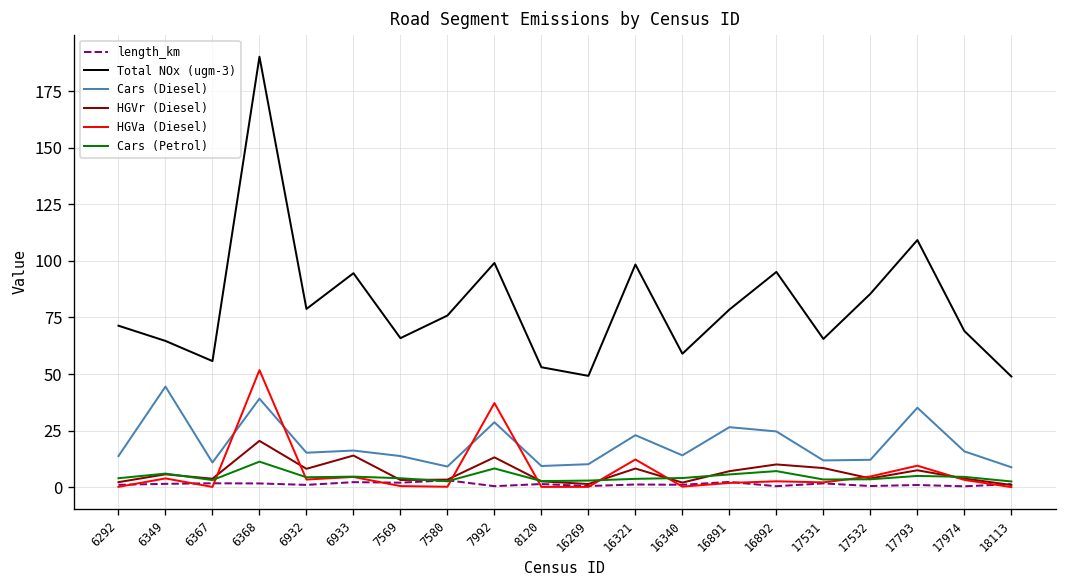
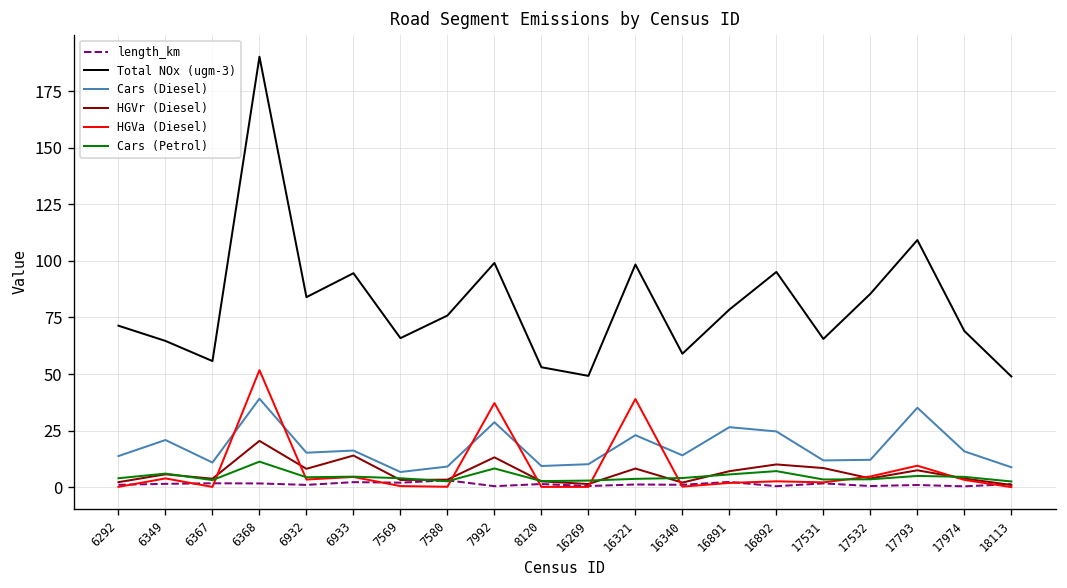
Cars (Diesel), 6349: 44 -> 21
Total NOx (ugm-3), 6932: 79 -> 84
Cars (Diesel), 7569: 14 -> 7
HGVa (Diesel), 16321: 12 -> 39
